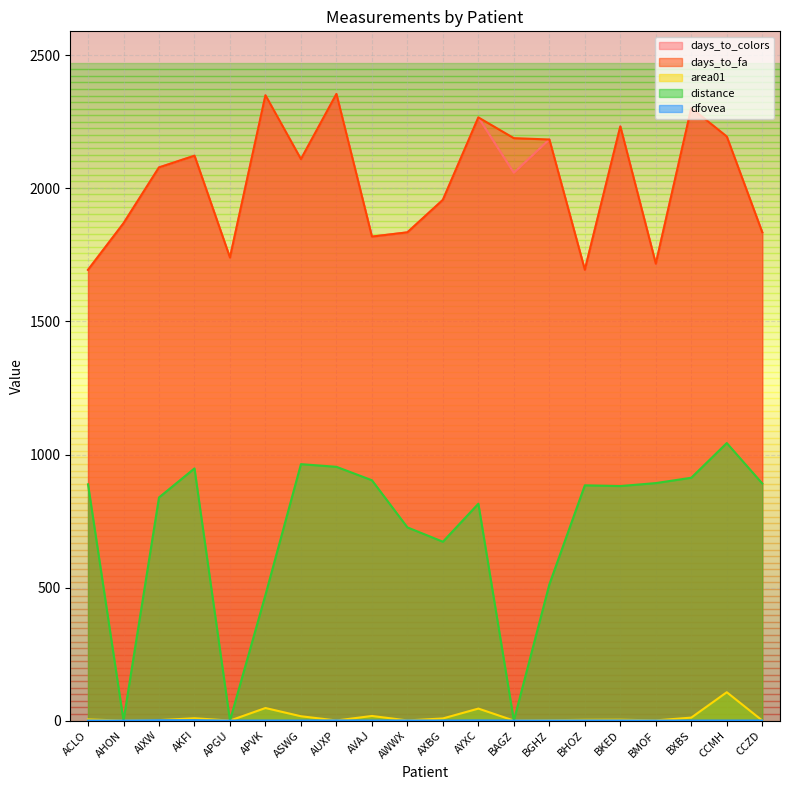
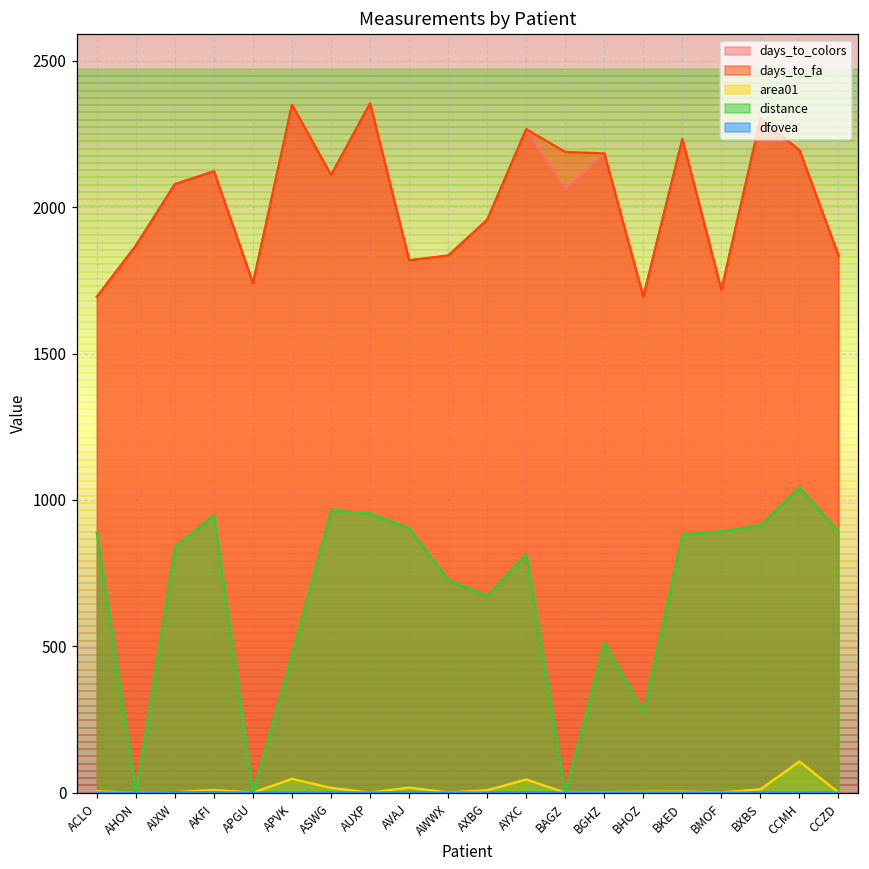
distance, BHOZ: 880 -> 280
